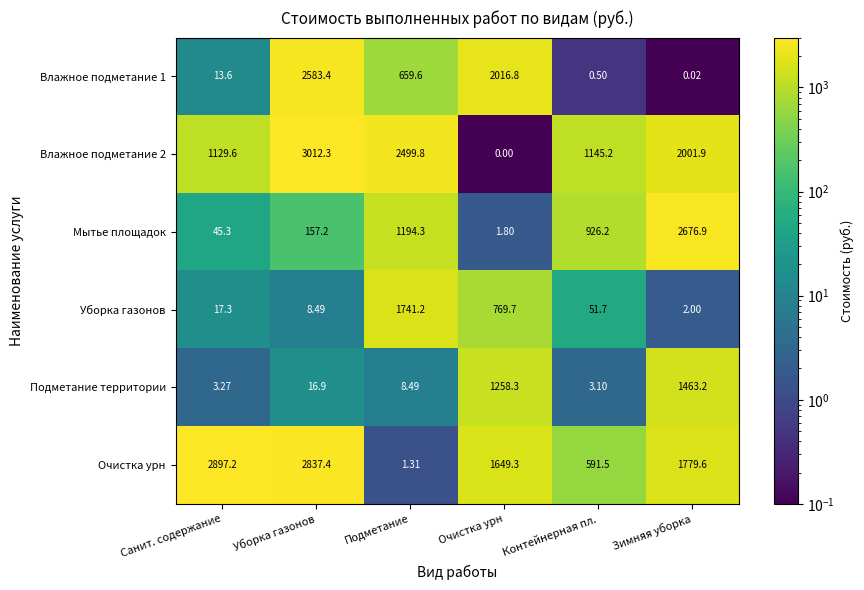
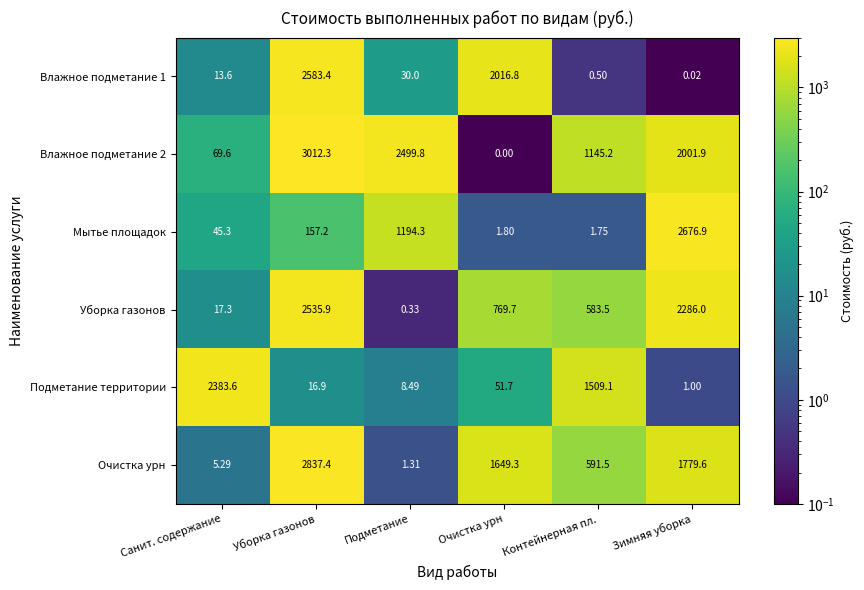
Влажное подметание 1, Подметание: 659.6 -> 30.0
Влажное подметание 2, Санит. содержание: 1129.6 -> 69.6
Мытье площадок, Контейнерная пл.: 926.2 -> 1.75
Уборка газонов, Уборка газонов: 8.49 -> 2535.9
Уборка газонов, Подметание: 1741.2 -> 0.33
Уборка газонов, Контейнерная пл.: 51.7 -> 583.5
Уборка газонов, Зимняя уборка: 2.00 -> 2286.0
Подметание территории, Санит. содержание: 3.27 -> 2383.6
Подметание территории, Очистка урн: 1258.3 -> 51.7
Подметание территории, Контейнерная пл.: 3.10 -> 1509.1
Подметание территории, Зимняя уборка: 1463.2 -> 1.00
Очистка урн, Санит. содержание: 2897.2 -> 5.29
